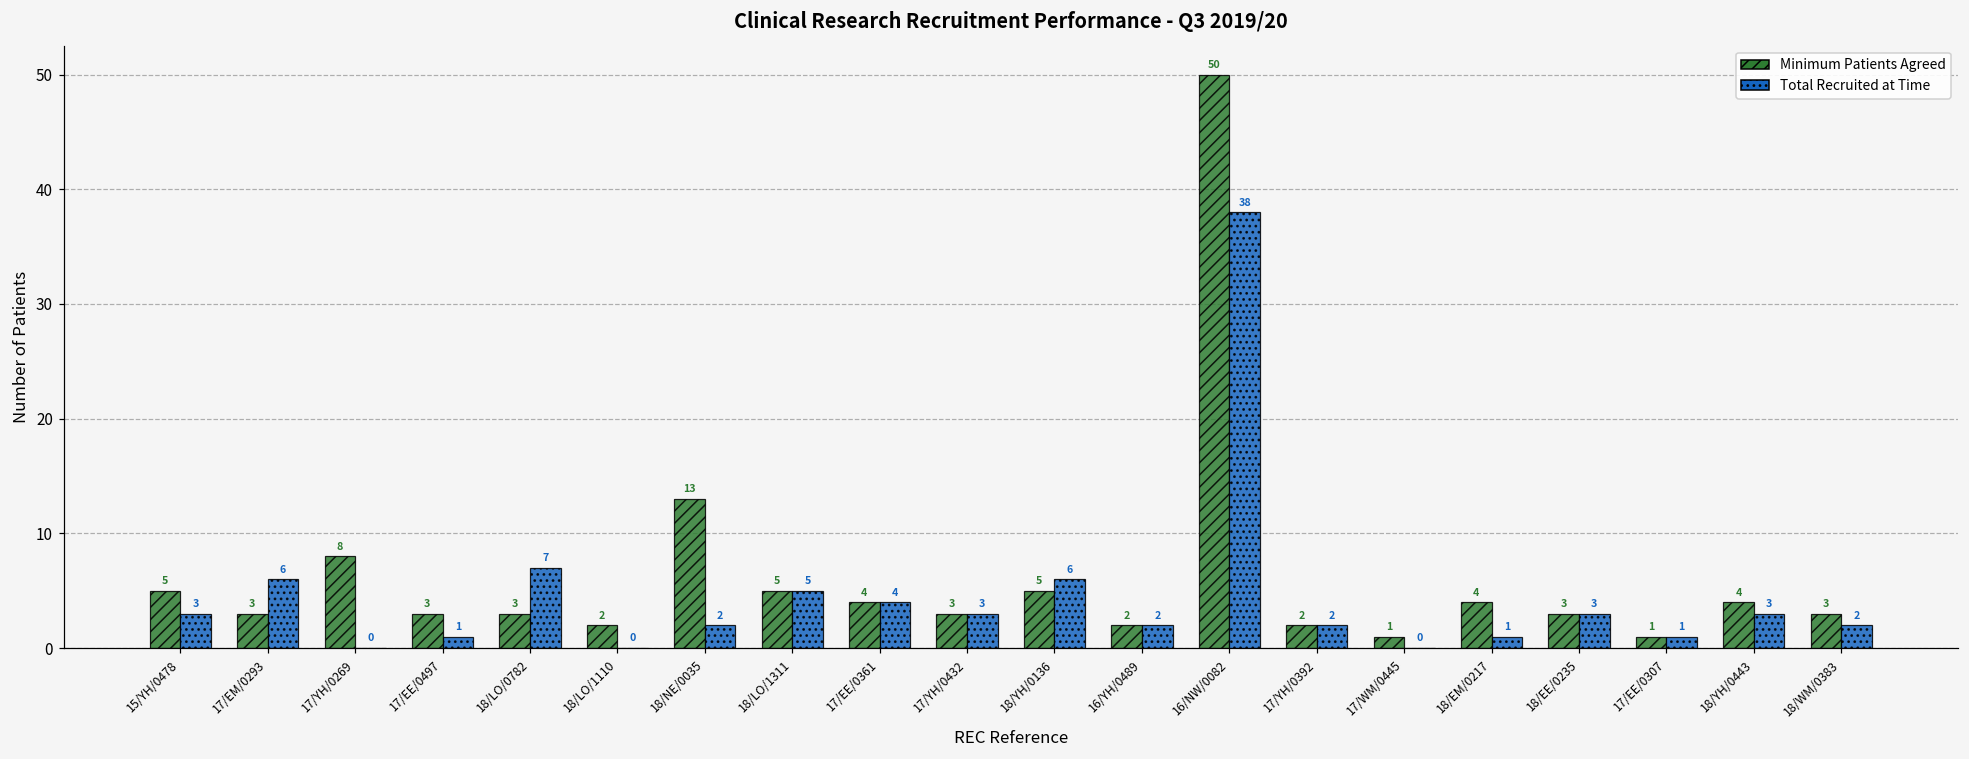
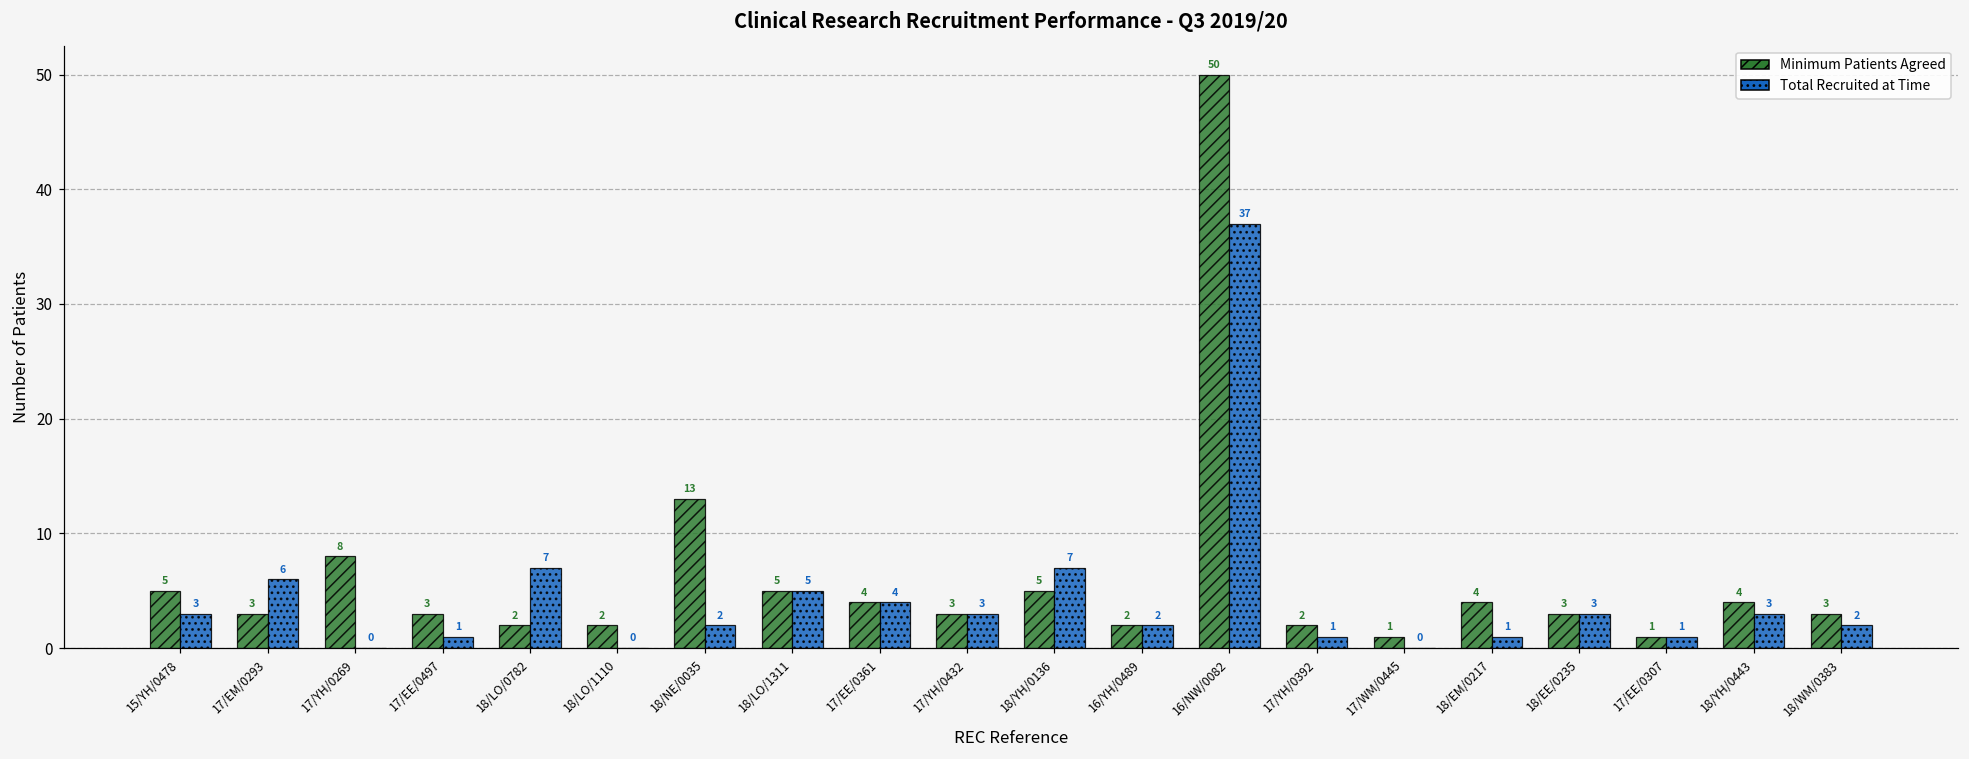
Minimum Patients Agreed, 18/LO/0782: 3 -> 2
Total Recruited at Time, 18/YH/0136: 6 -> 7
Total Recruited at Time, 16/NW/0082: 38 -> 37
Total Recruited at Time, 17/YH/0392: 2 -> 1
